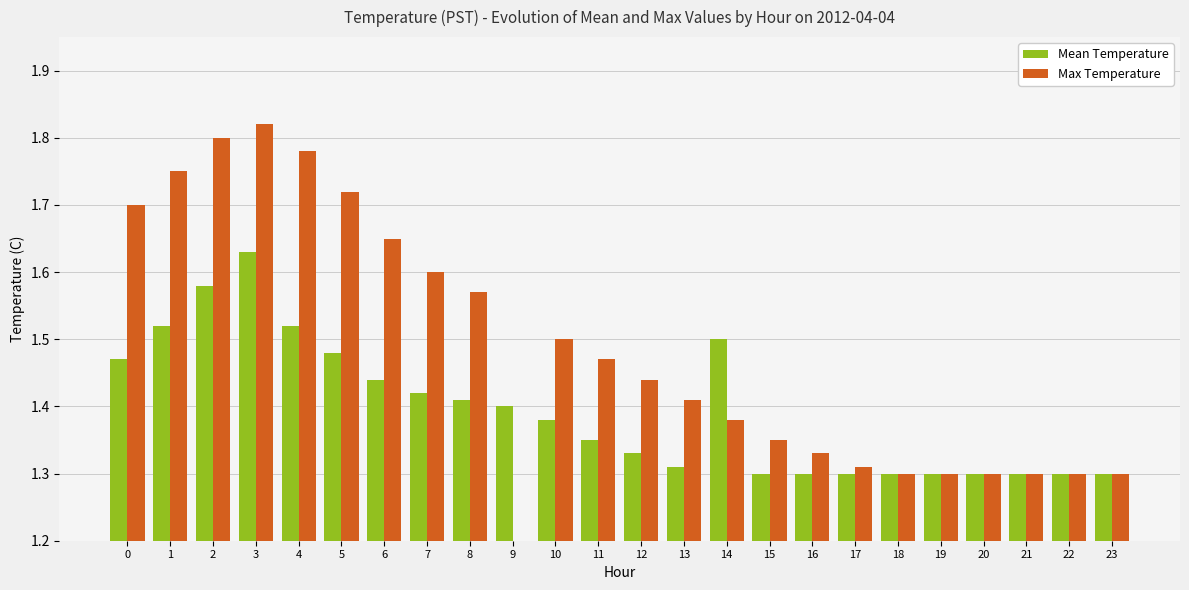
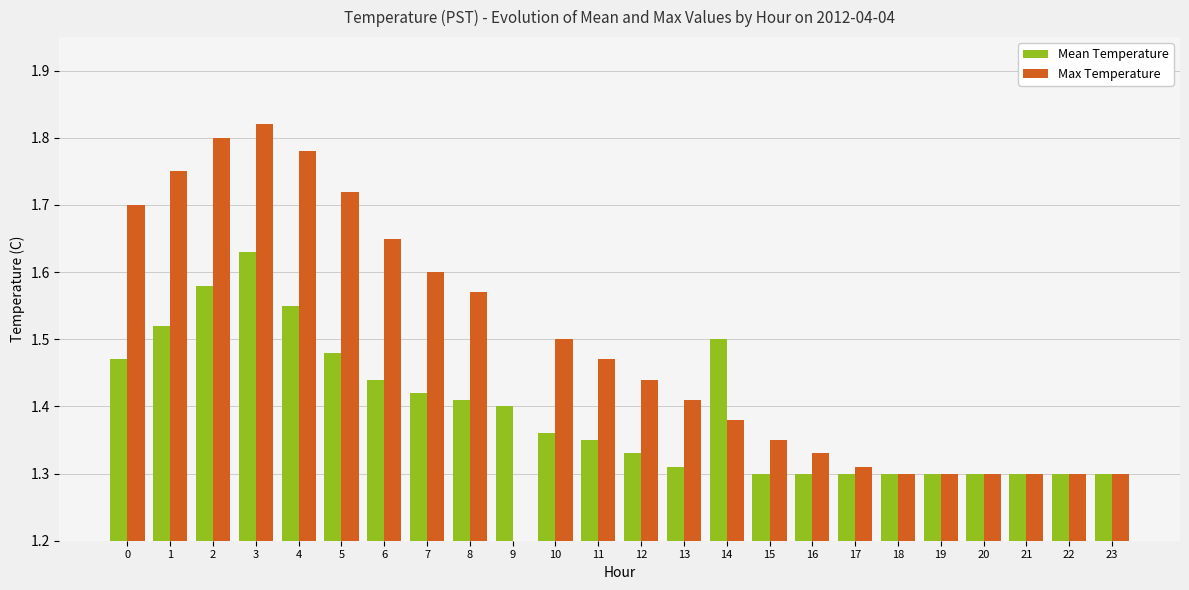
Mean Temperature, 4: 1.52 -> 1.55
Mean Temperature, 10: 1.38 -> 1.36
